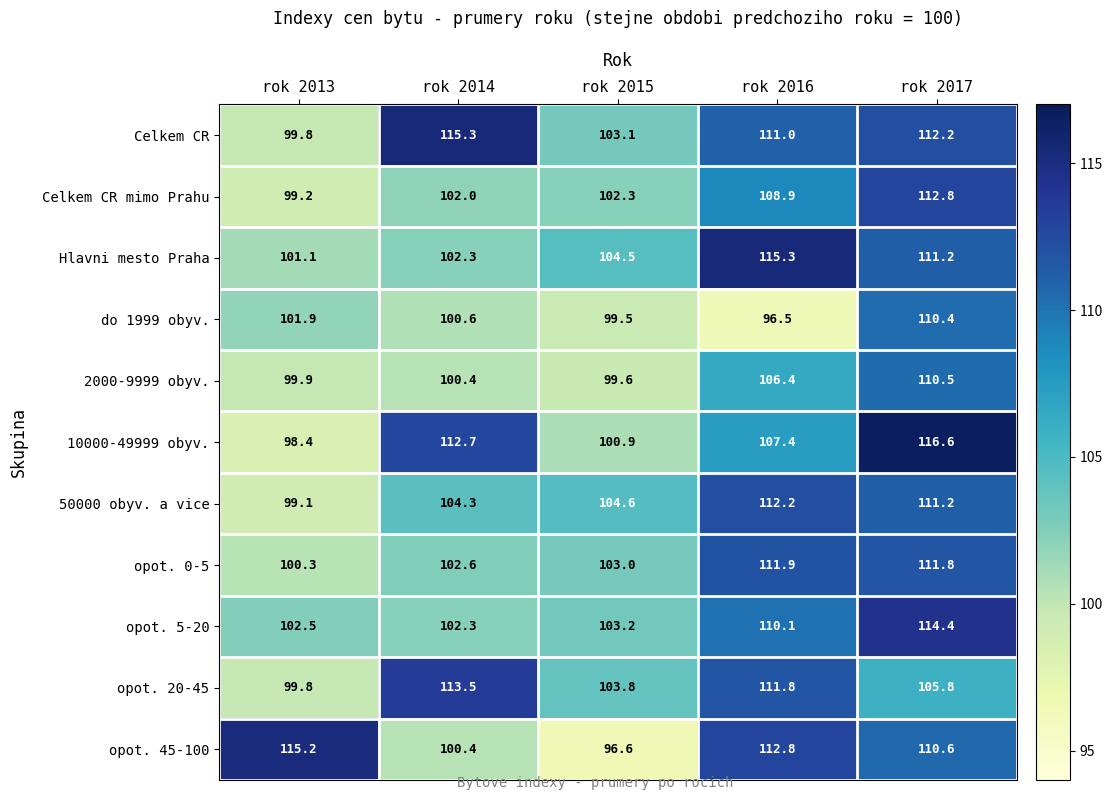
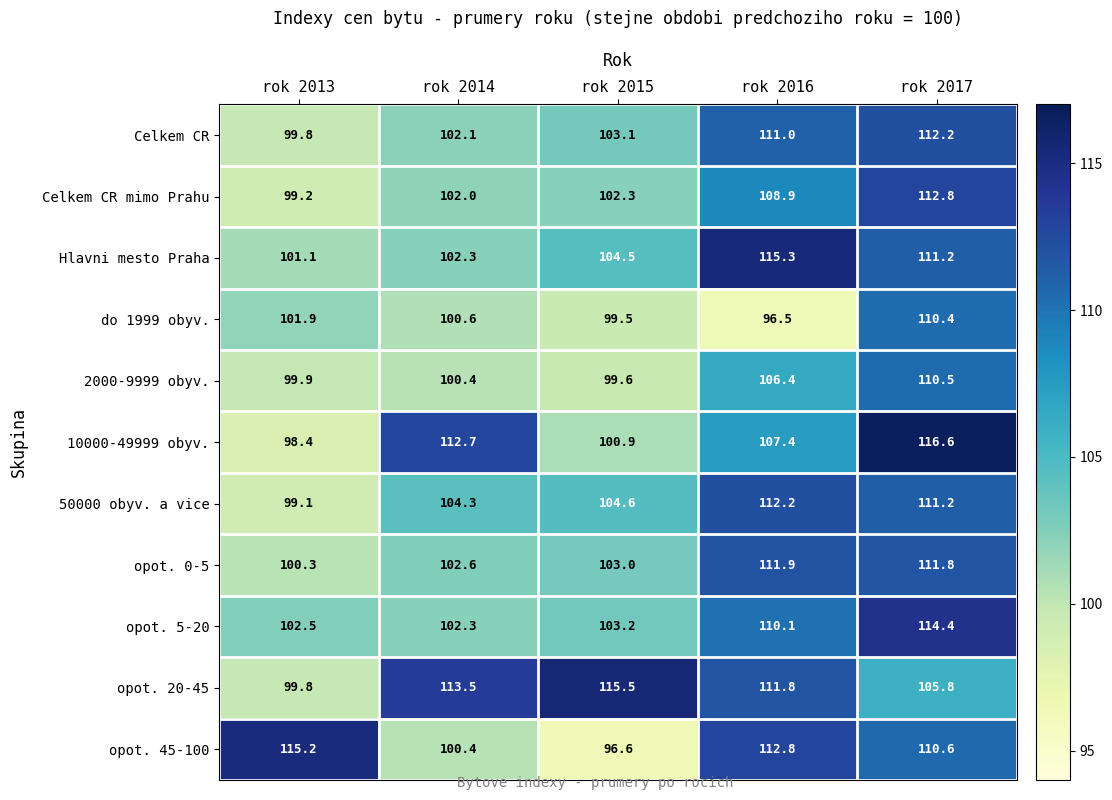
Celkem CR, rok 2014: 115.3 -> 102.1
opot. 20-45, rok 2015: 103.8 -> 115.5
